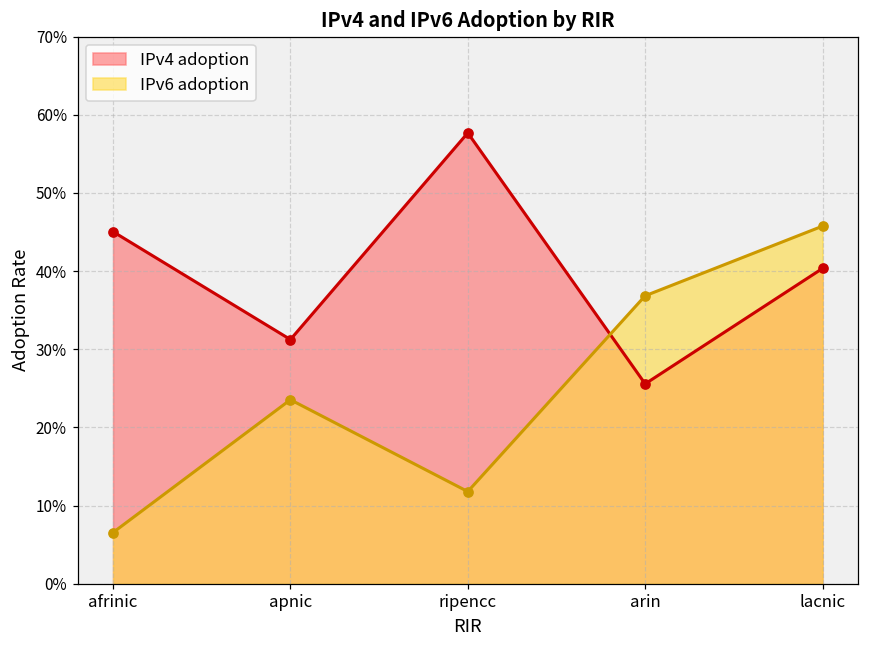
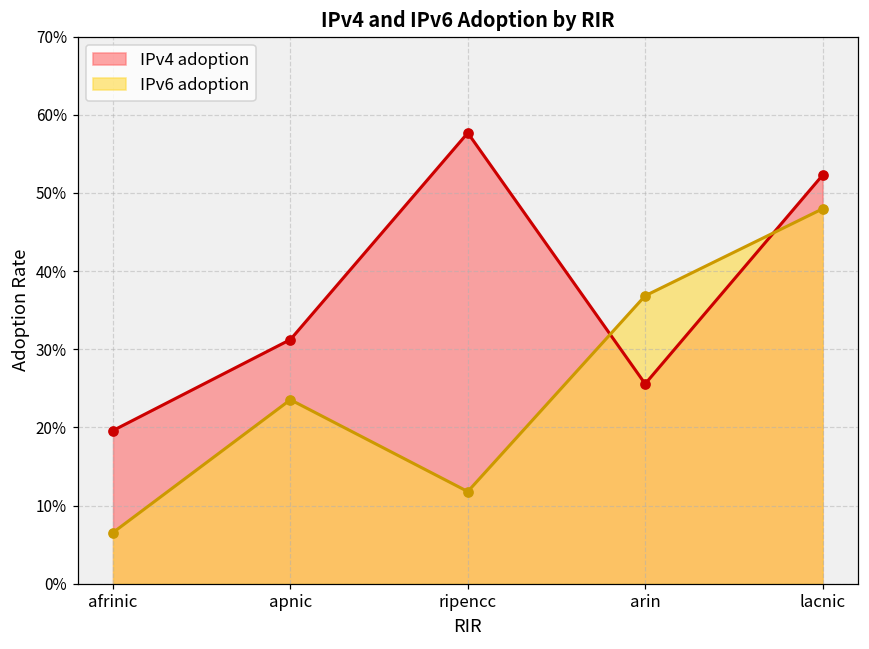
IPv4 adoption, afrinic: 45% -> 20%
IPv4 adoption, lacnic: 40% -> 52%
IPv6 adoption, lacnic: 46% -> 48%
